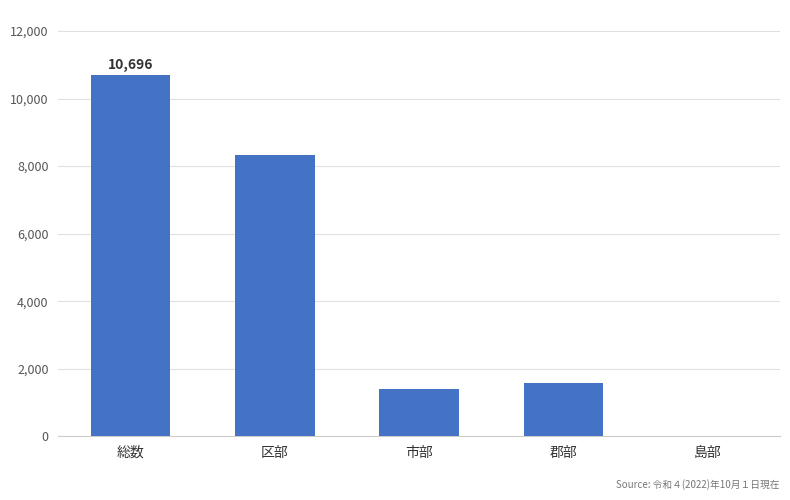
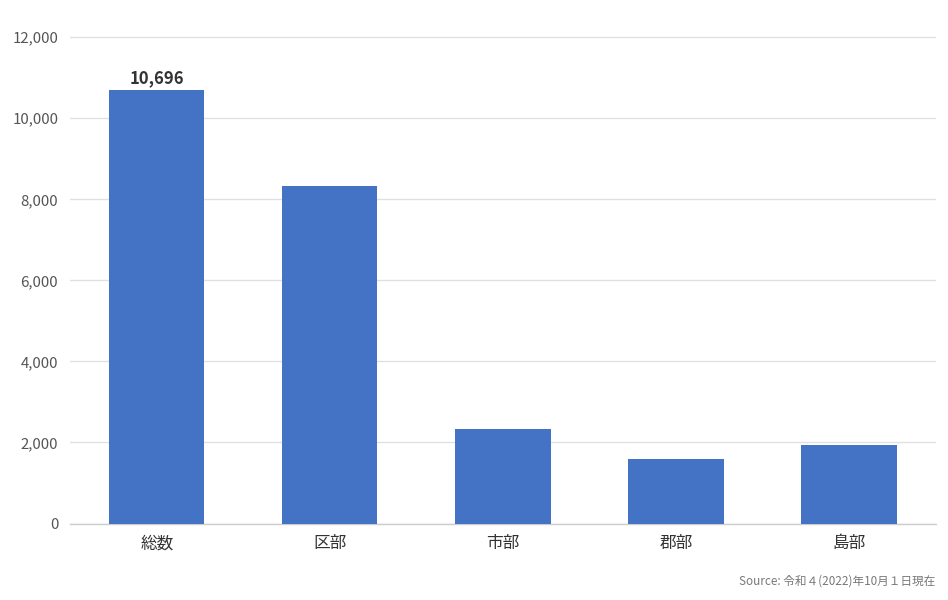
市部: 1,400 -> 2,300
島部: 0 -> 1,900
